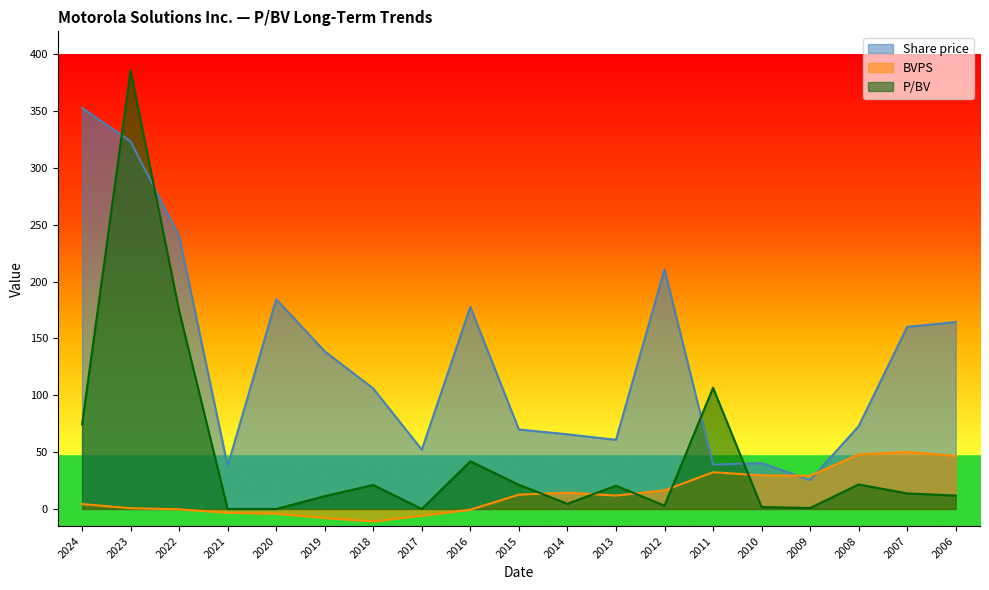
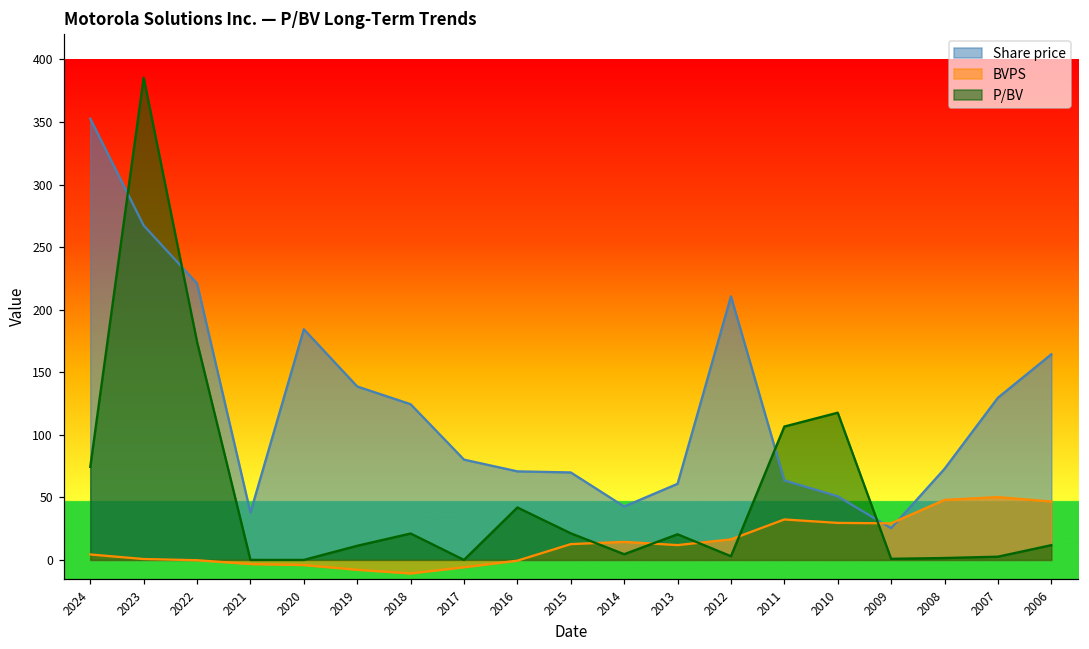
Share price, 2023: 323 -> 267
Share price, 2022: 240 -> 221
Share price, 2018: 106 -> 124
Share price, 2017: 52 -> 80
Share price, 2016: 178 -> 71
Share price, 2014: 66 -> 43
Share price, 2011: 39 -> 64
Share price, 2010: 40 -> 51
P/BV, 2010: 2 -> 118
P/BV, 2008: 22 -> 2
Share price, 2007: 160 -> 130
P/BV, 2007: 14 -> 3
